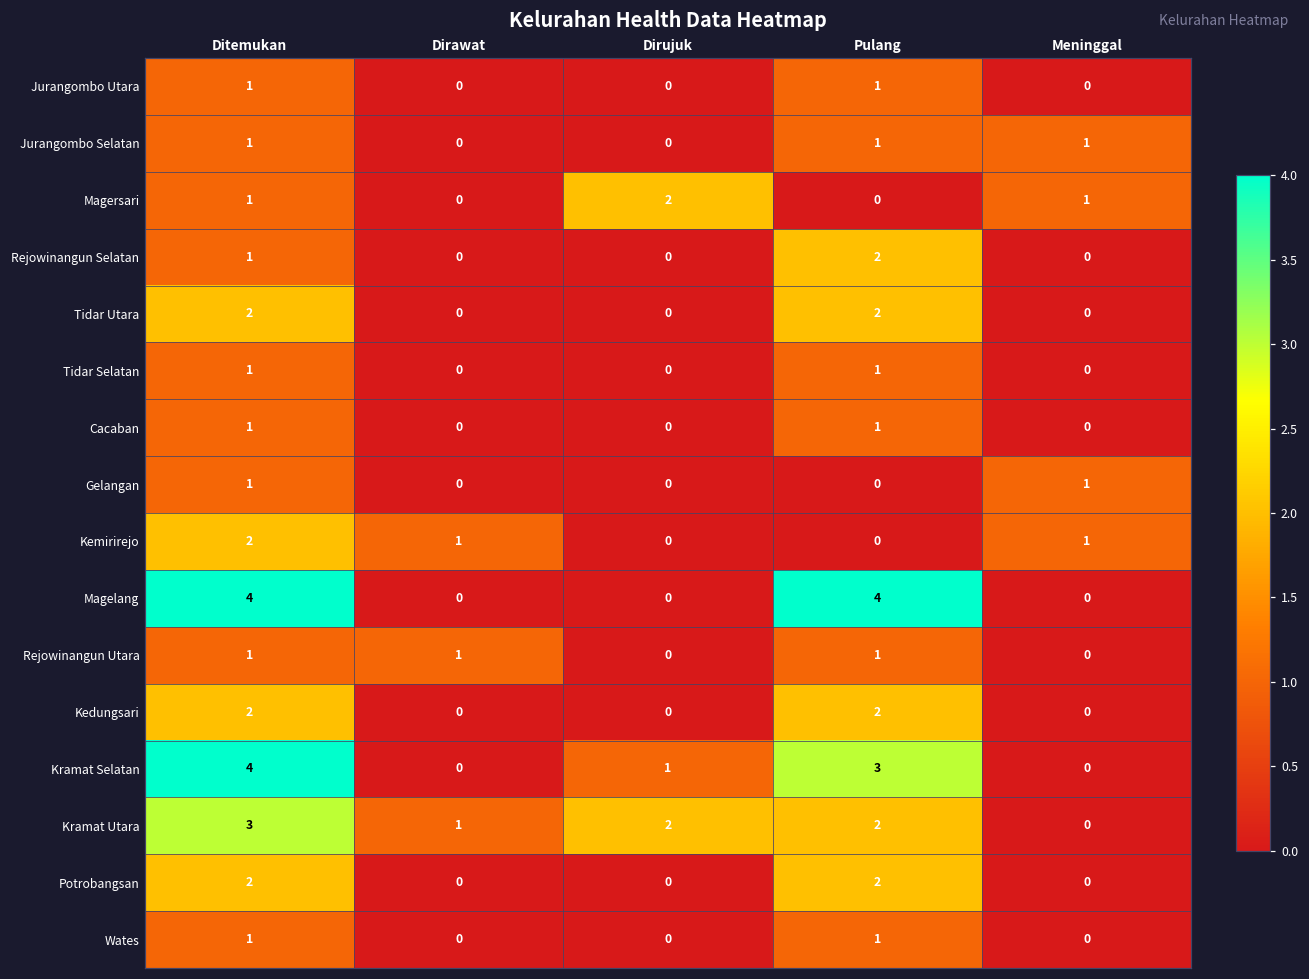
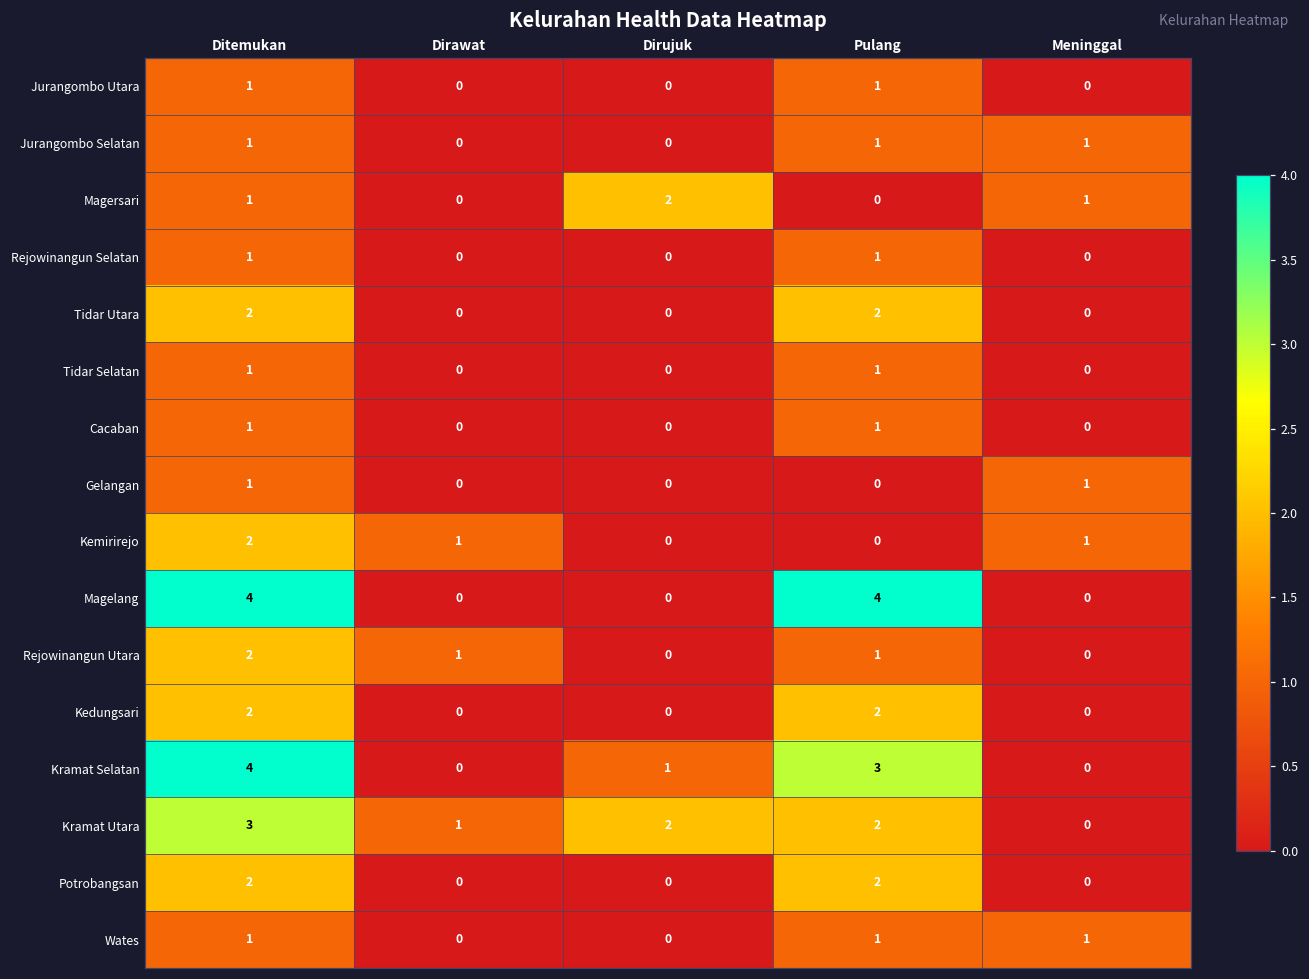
Rejowinangun Selatan, Pulang: 2 -> 1
Rejowinangun Utara, Ditemukan: 1 -> 2
Wates, Meninggal: 0 -> 1
